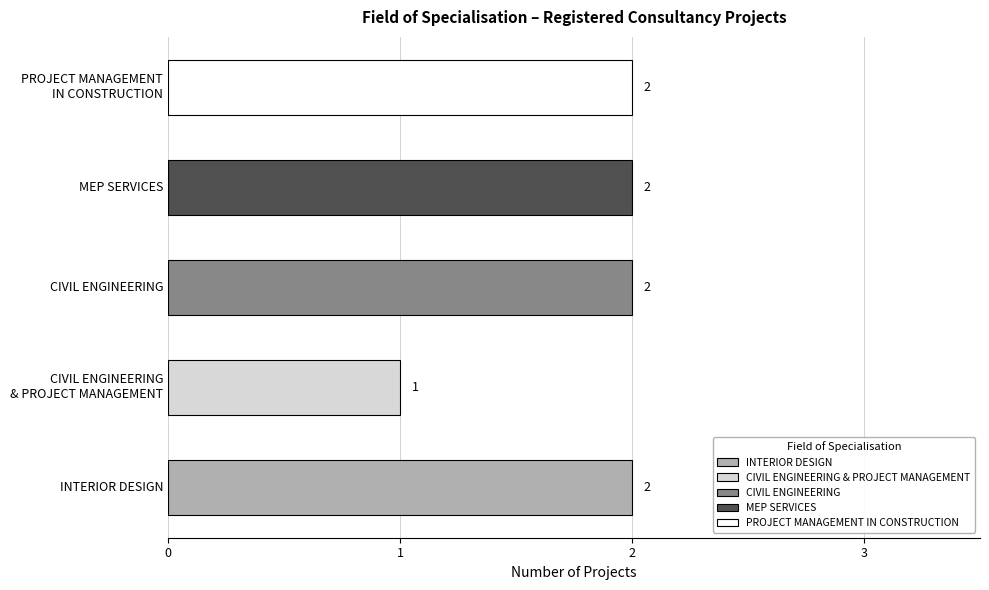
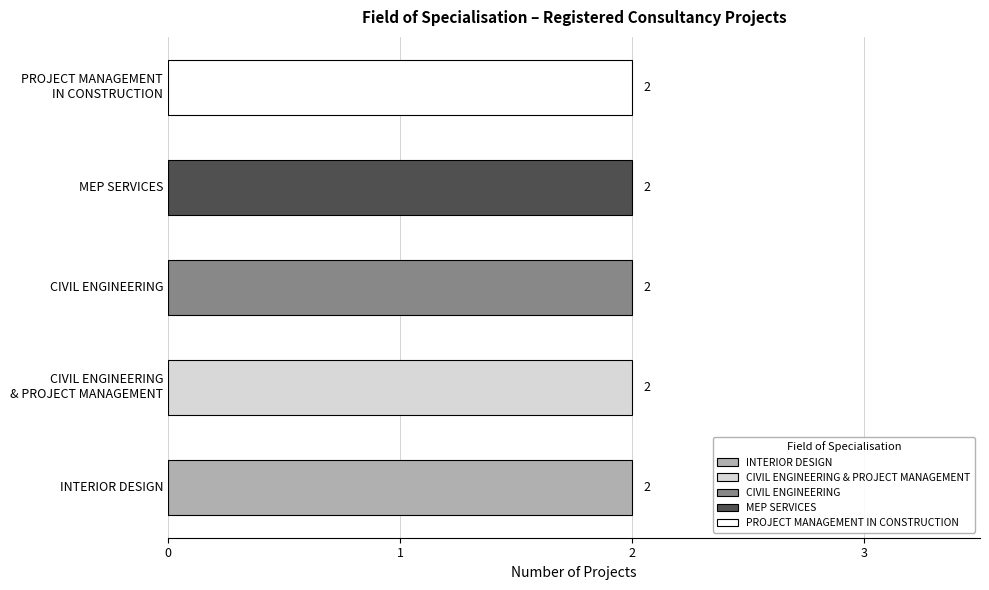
CIVIL ENGINEERING & PROJECT MANAGEMENT: 1 -> 2
